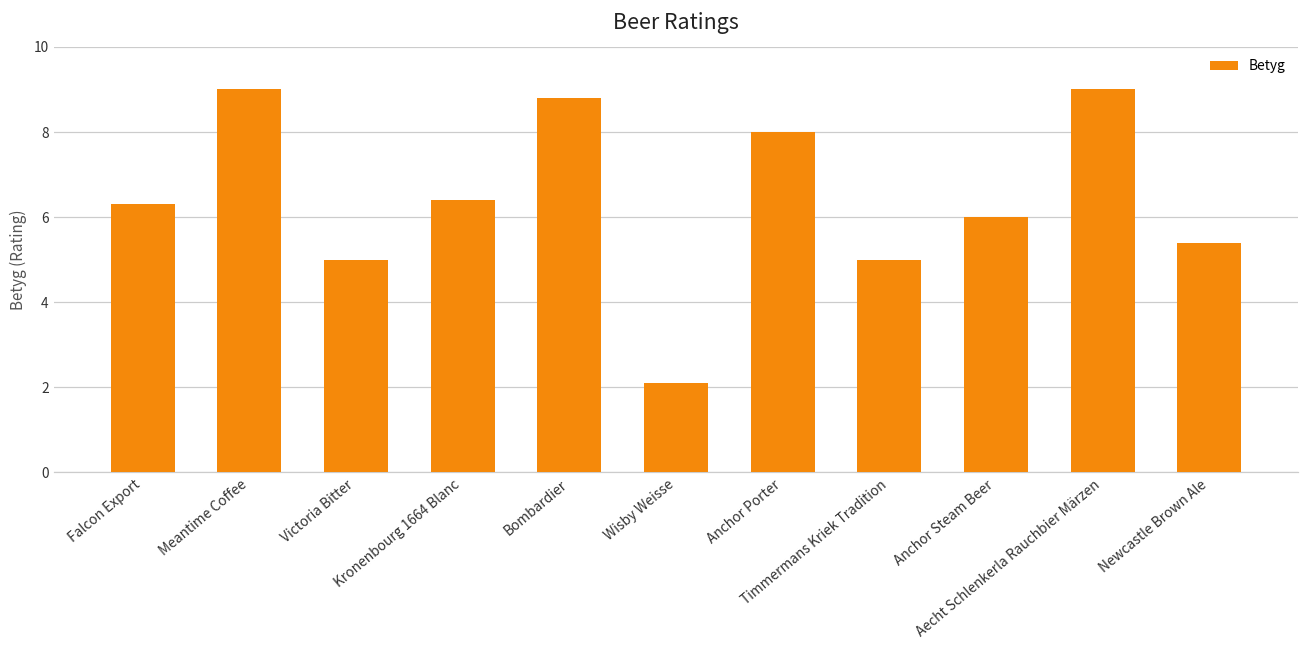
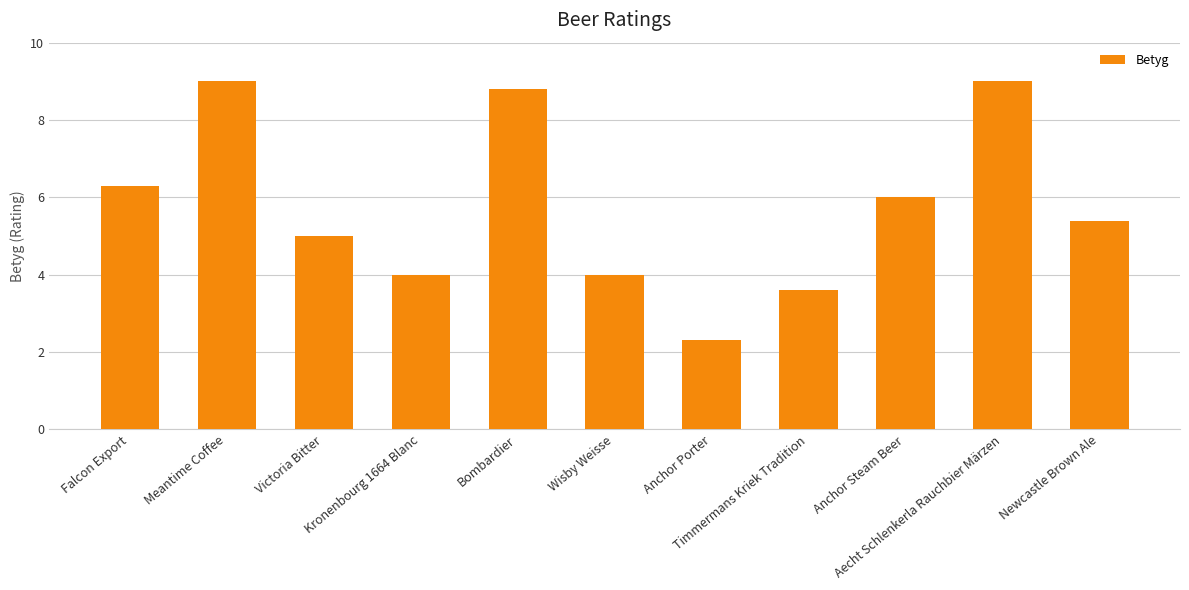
Kronenbourg 1664 Blanc: 6.4 -> 4.0
Wisby Weisse: 2.1 -> 4.0
Anchor Porter: 8.0 -> 2.3
Timmermans Kriek Tradition: 5.0 -> 3.6
